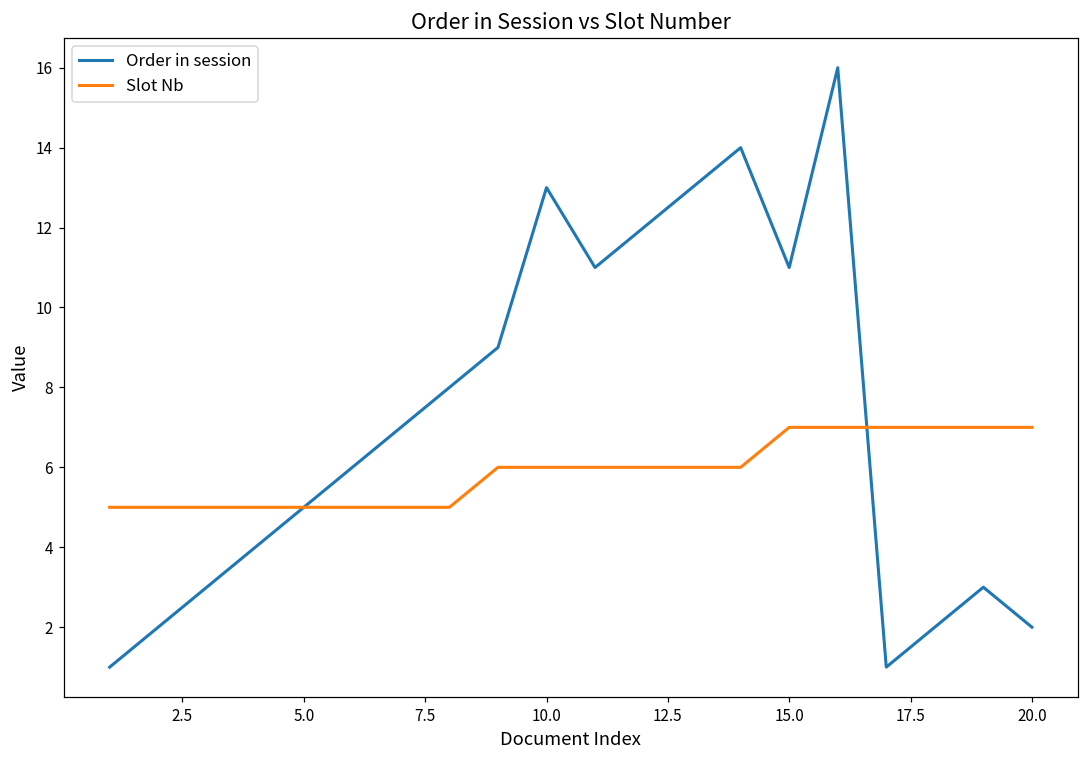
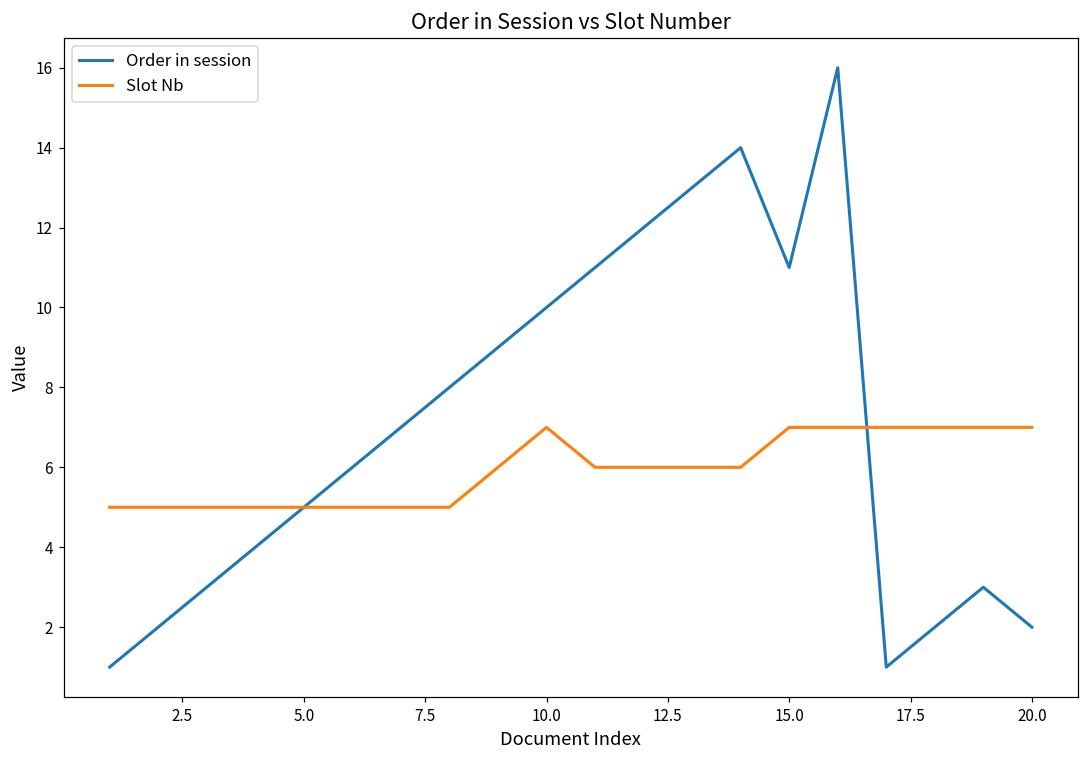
Order in session, 10.0: 13 -> 10
Slot Nb, 10.0: 6 -> 7
